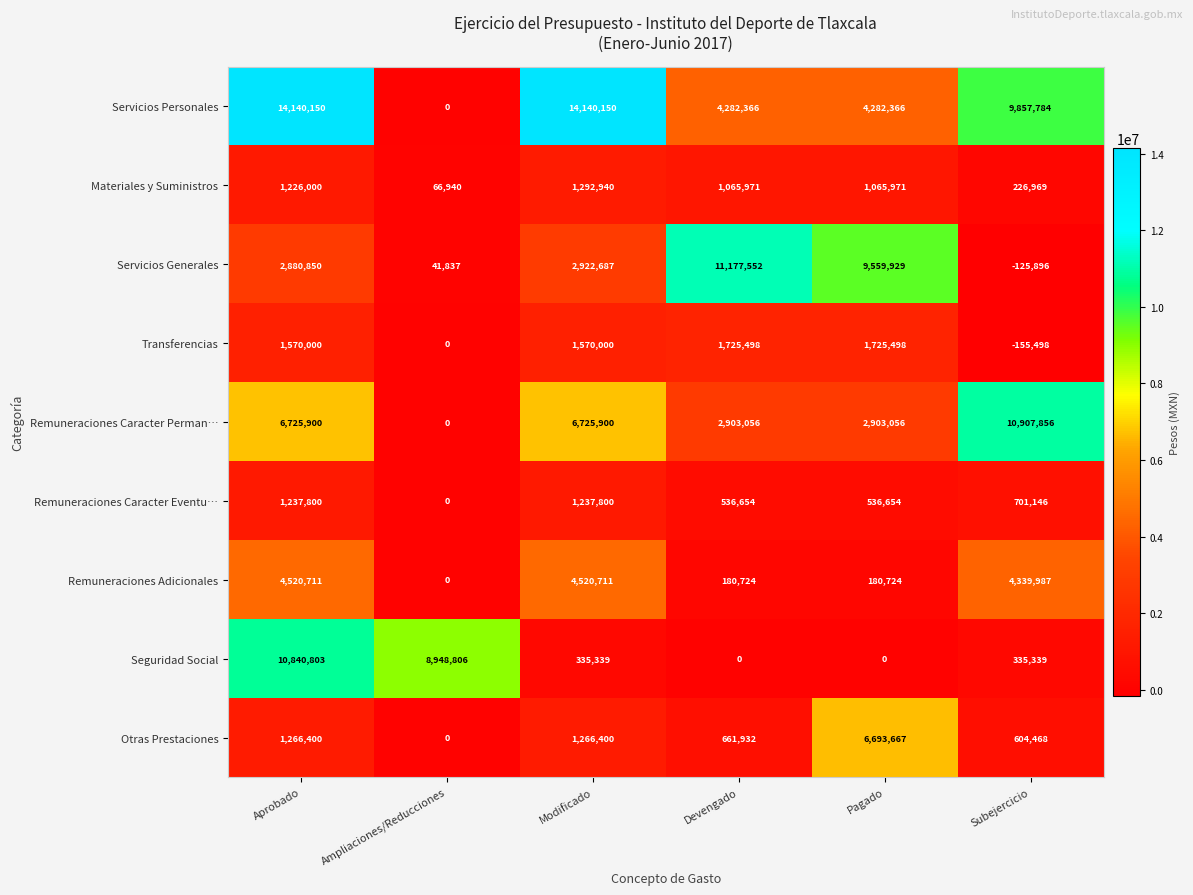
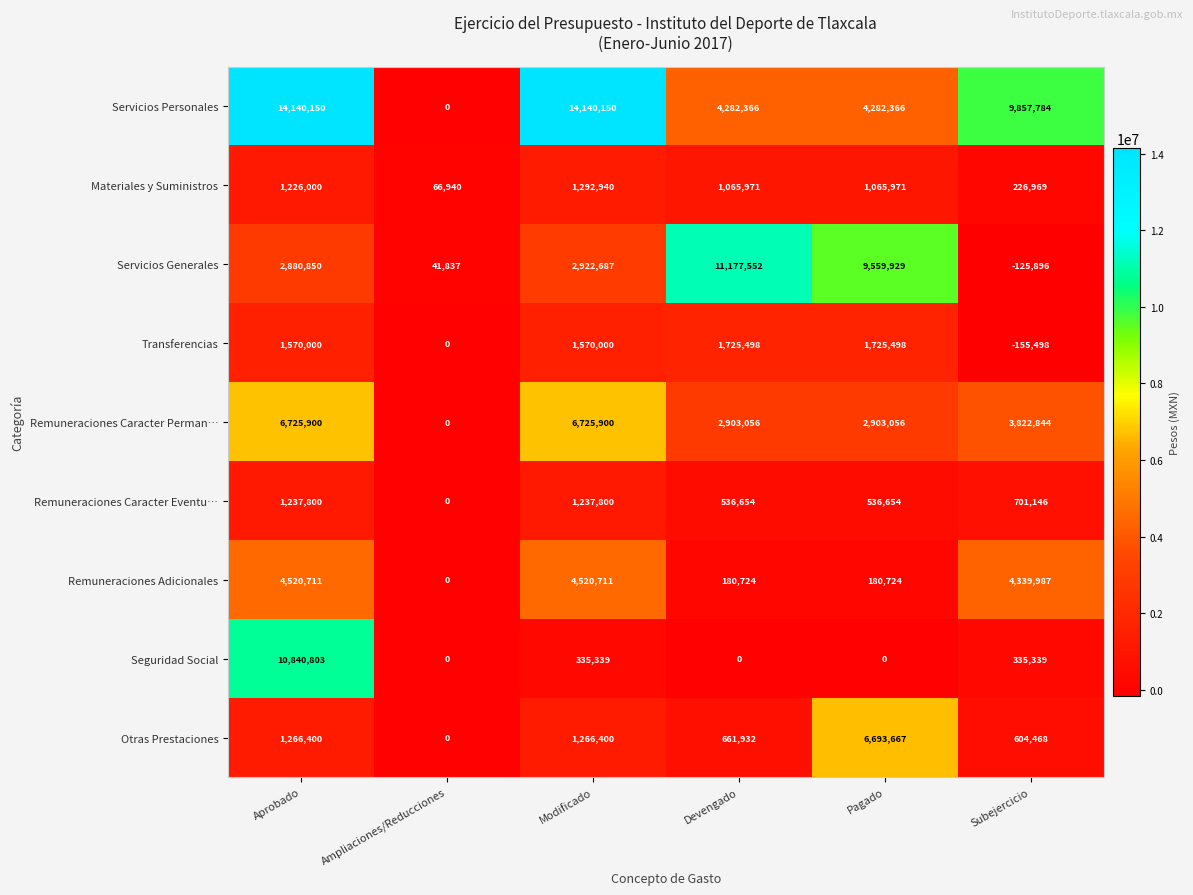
Remuneraciones Caracter Perman…, Subejercicio: 10,907,856 -> 3,822,844
Seguridad Social, Ampliaciones/Reducciones: 8,948,806 -> 0
